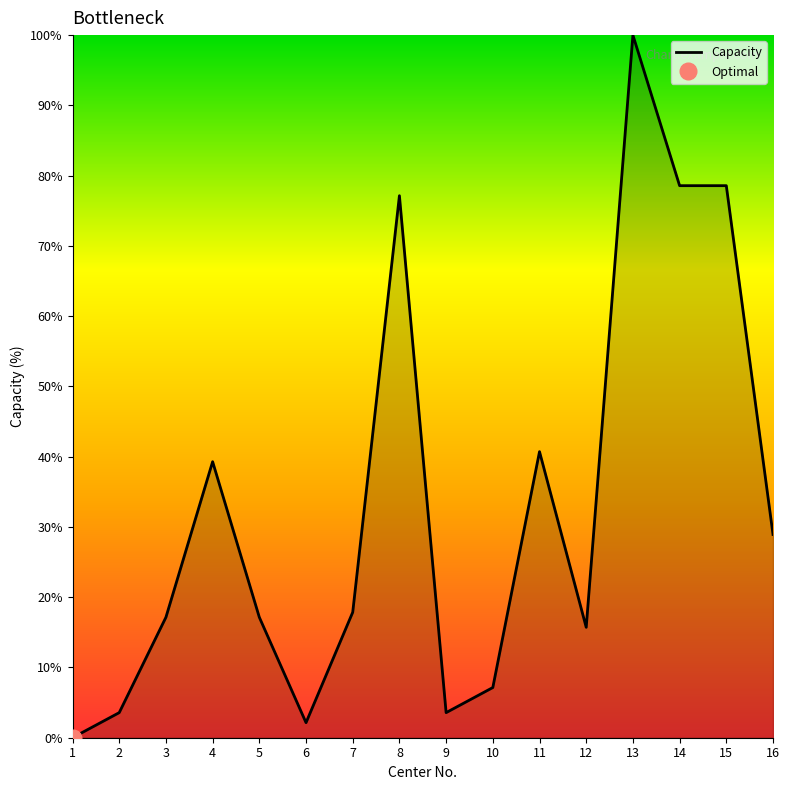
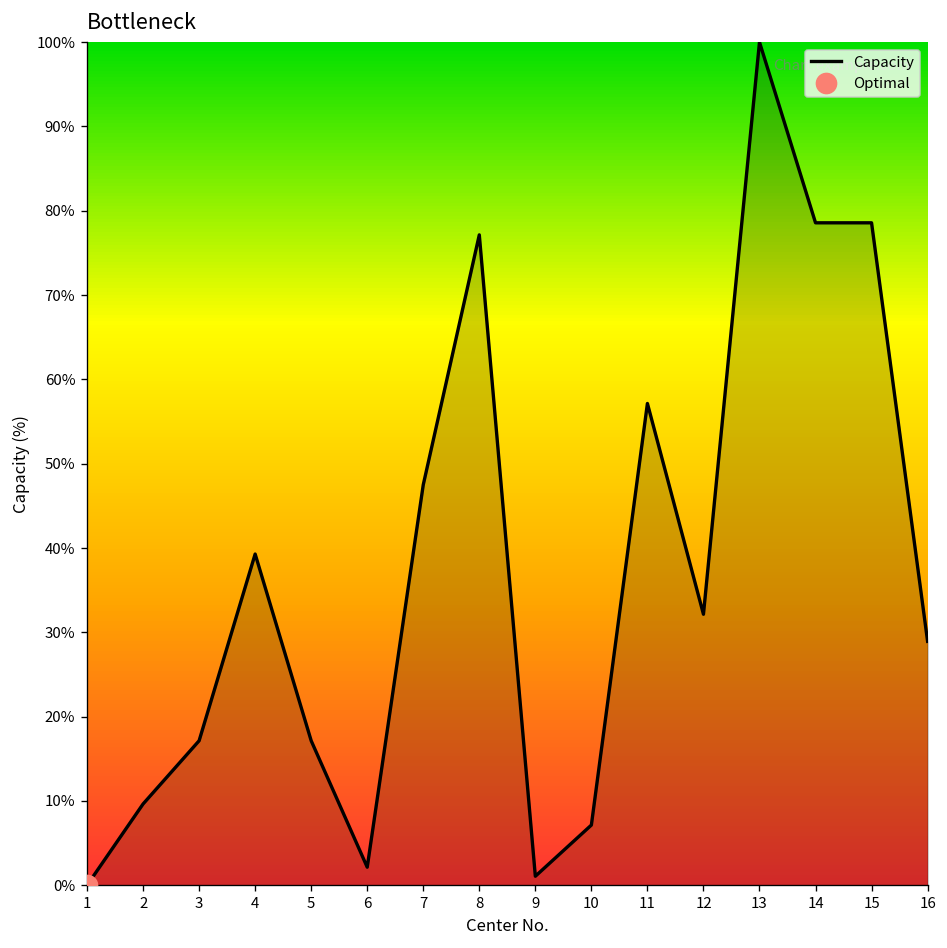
Capacity, 2: 4% -> 10%
Capacity, 7: 18% -> 48%
Capacity, 9: 4% -> 1%
Capacity, 11: 41% -> 57%
Capacity, 12: 16% -> 32%
